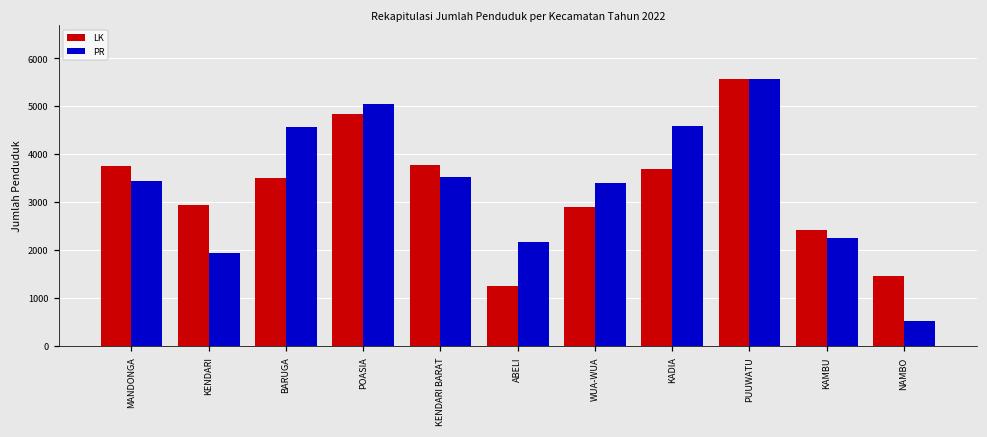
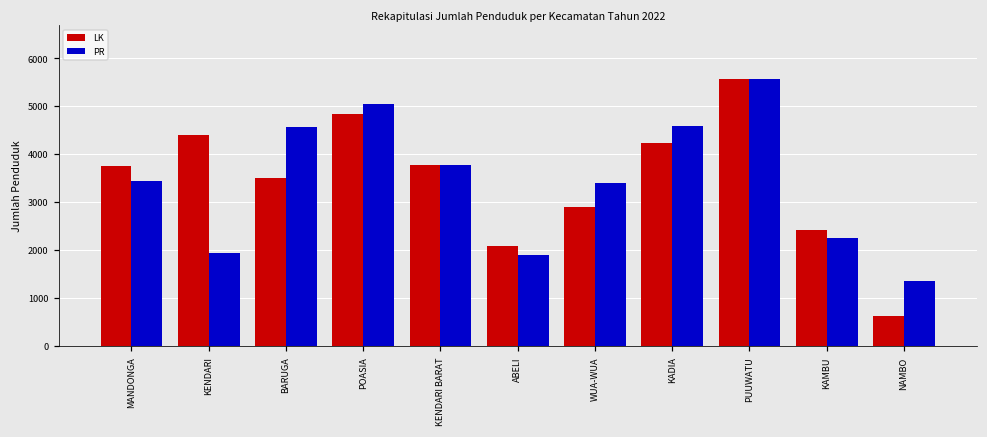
LK, KENDARI: 2900 -> 4400
PR, KENDARI BARAT: 3500 -> 3800
LK, ABELI: 1300 -> 2100
PR, ABELI: 2200 -> 1900
LK, KADIA: 3700 -> 4200
LK, NAMBO: 1500 -> 600
PR, NAMBO: 500 -> 1400
